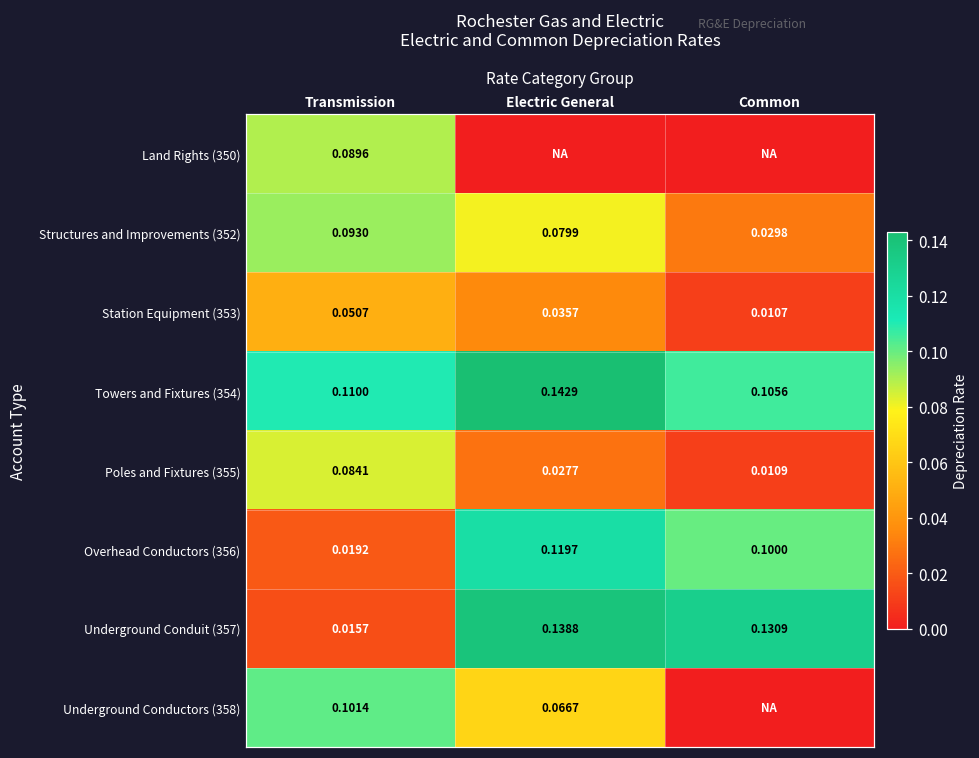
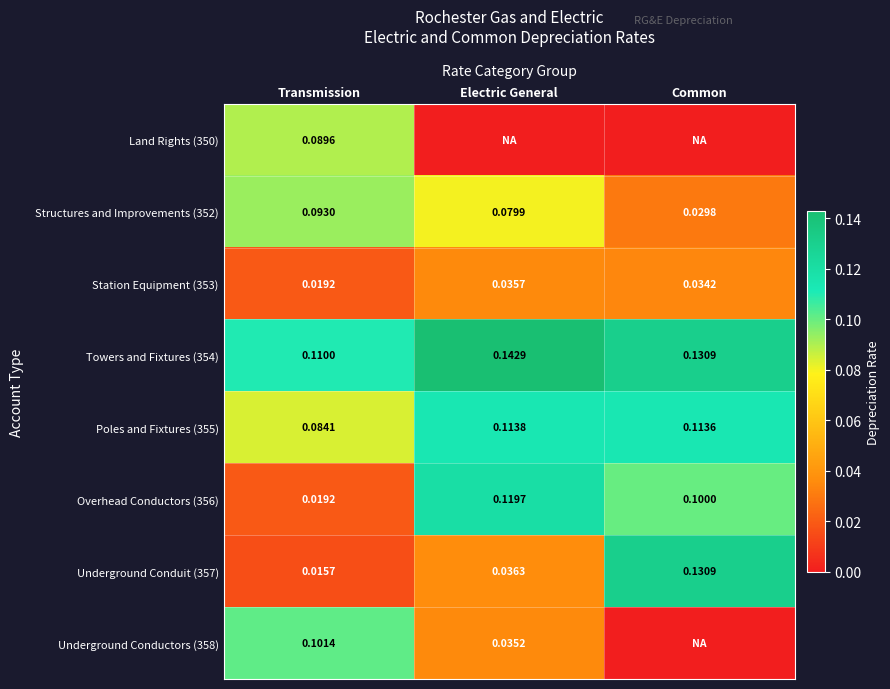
Station Equipment (353), Transmission: 0.0507 -> 0.0192
Station Equipment (353), Common: 0.0107 -> 0.0342
Towers and Fixtures (354), Common: 0.1056 -> 0.1309
Poles and Fixtures (355), Electric General: 0.0277 -> 0.1138
Poles and Fixtures (355), Common: 0.0109 -> 0.1136
Underground Conduit (357), Electric General: 0.1388 -> 0.0363
Underground Conductors (358), Electric General: 0.0667 -> 0.0352
